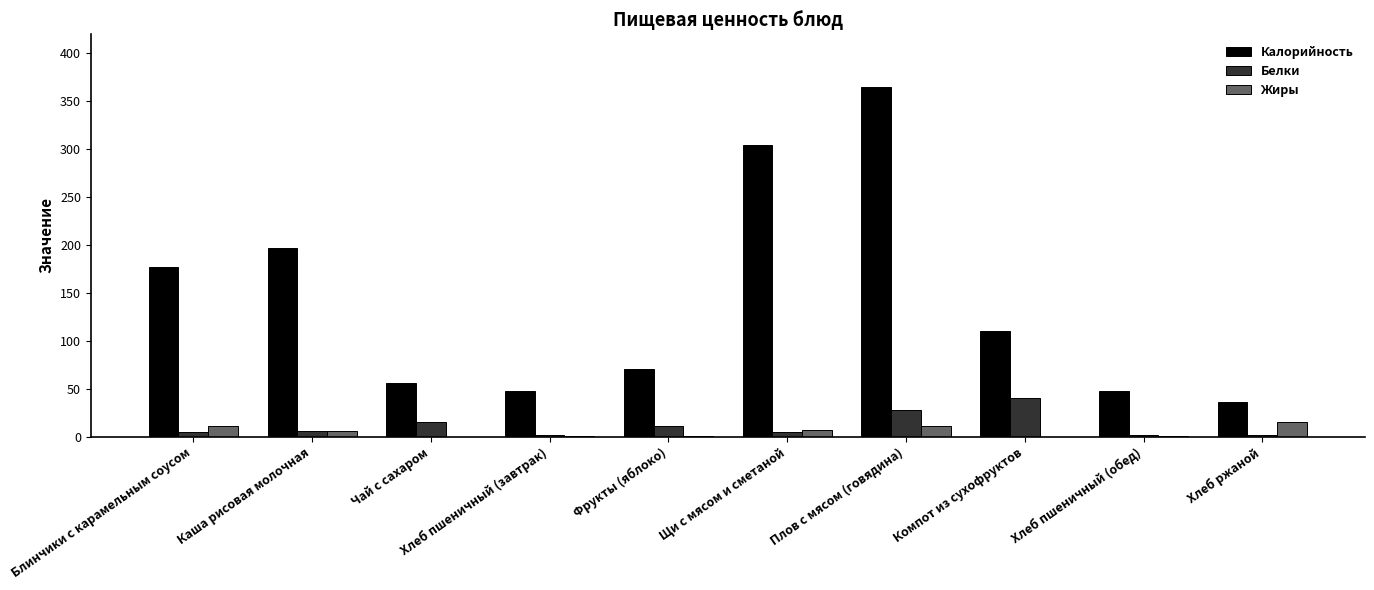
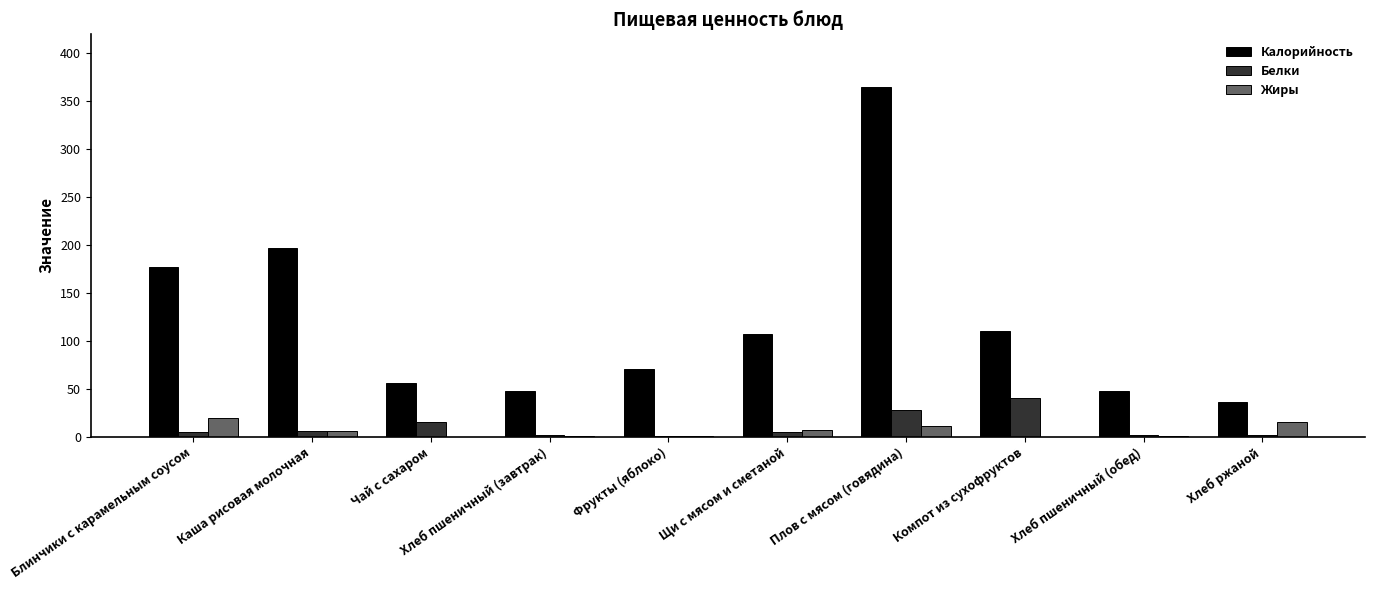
Жиры, Блинчики с карамельным соусом: 10 -> 20
Белки, Фрукты (яблоко): 10 -> 0
Калорийность, Щи с мясом и сметаной: 300 -> 110
